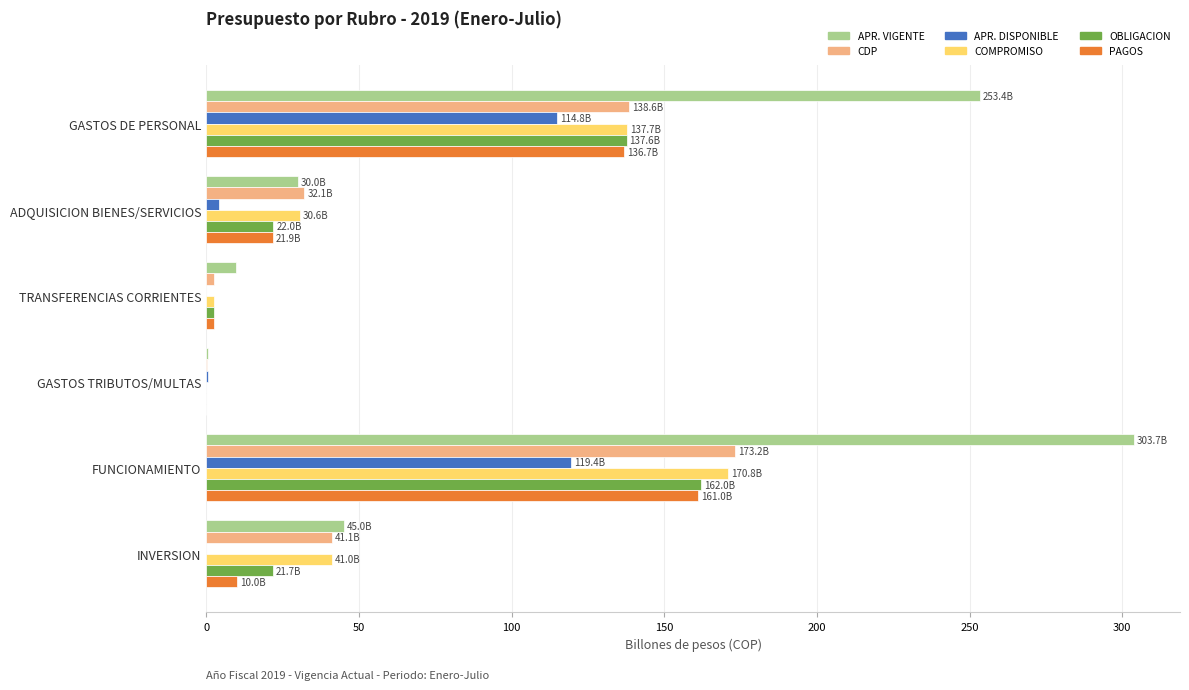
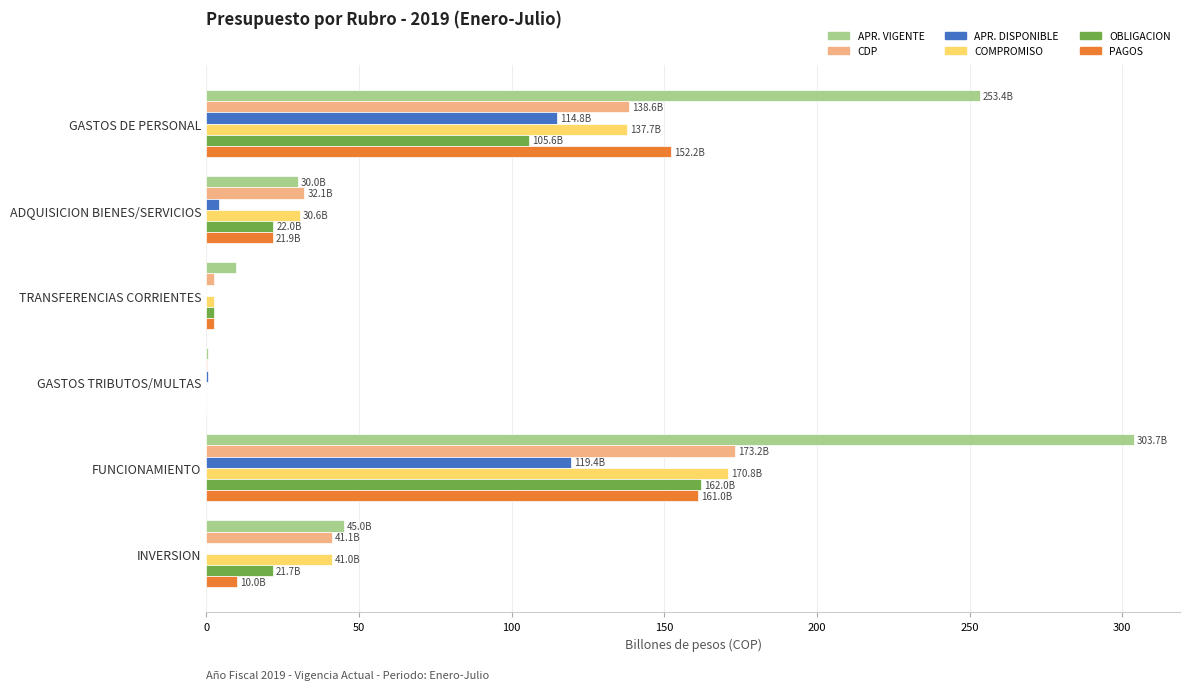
OBLIGACION, GASTOS DE PERSONAL: 137.6B -> 105.6B
PAGOS, GASTOS DE PERSONAL: 136.7B -> 152.2B
